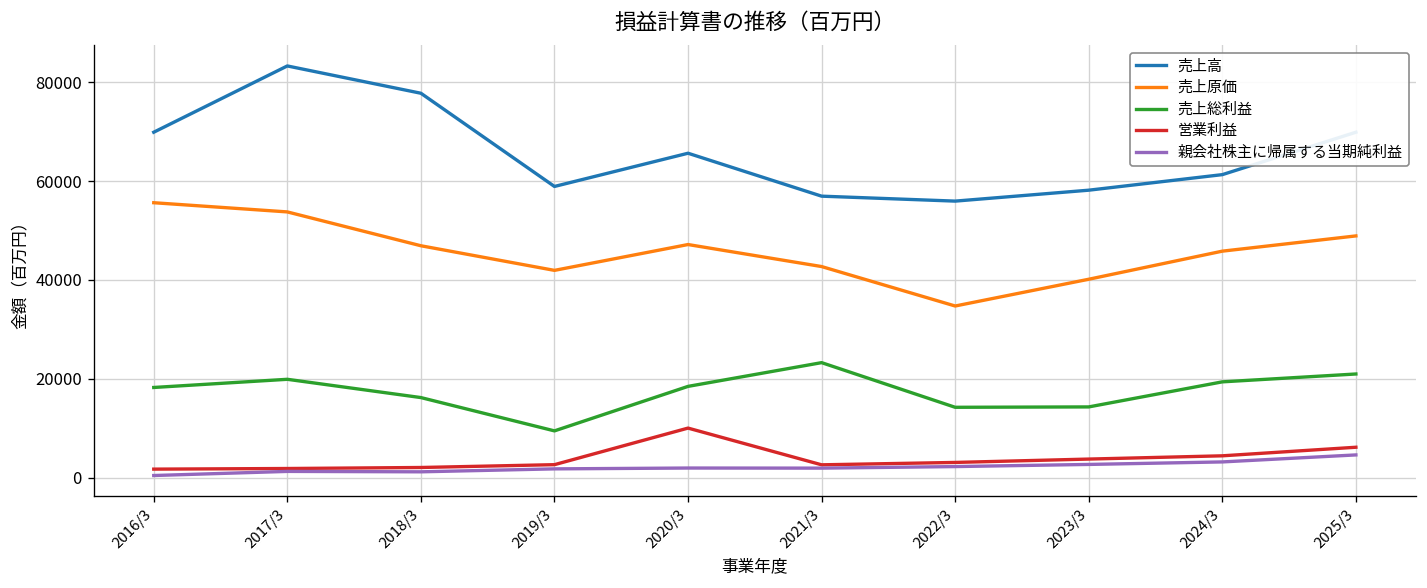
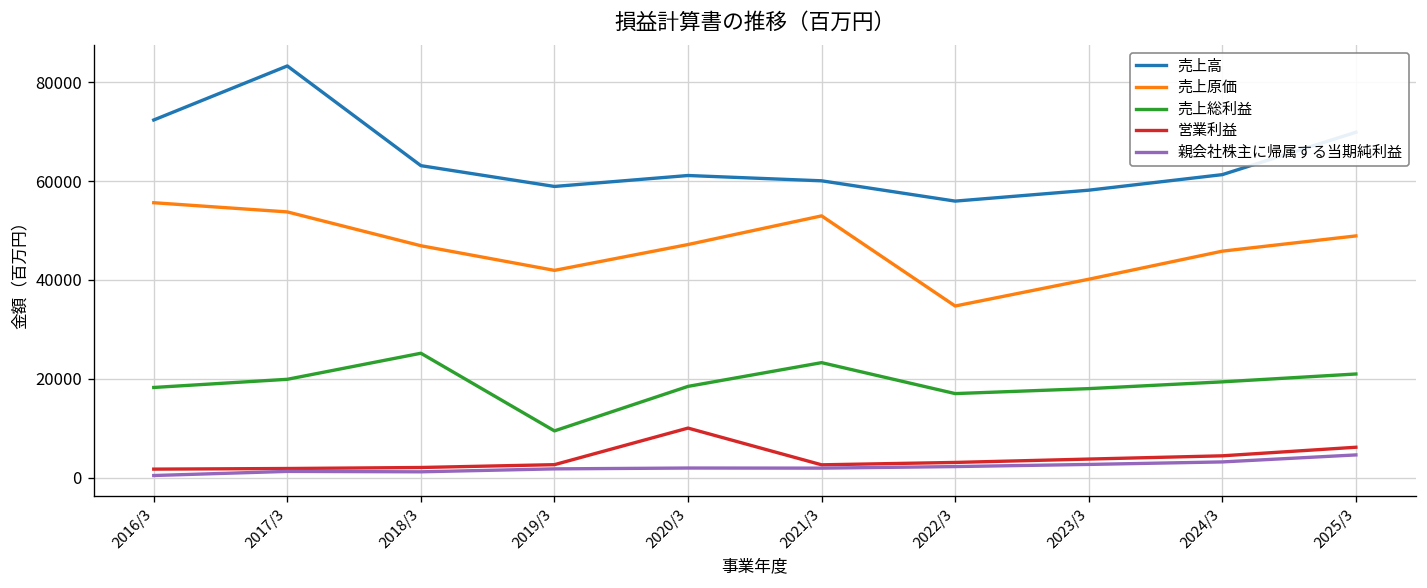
売上高, 2016/3: 70000 -> 72000
売上高, 2018/3: 78000 -> 63000
売上総利益, 2018/3: 16000 -> 25000
売上高, 2020/3: 66000 -> 61000
売上高, 2021/3: 57000 -> 60000
売上原価, 2021/3: 43000 -> 53000
売上総利益, 2022/3: 14000 -> 17000
売上総利益, 2023/3: 14000 -> 18000
